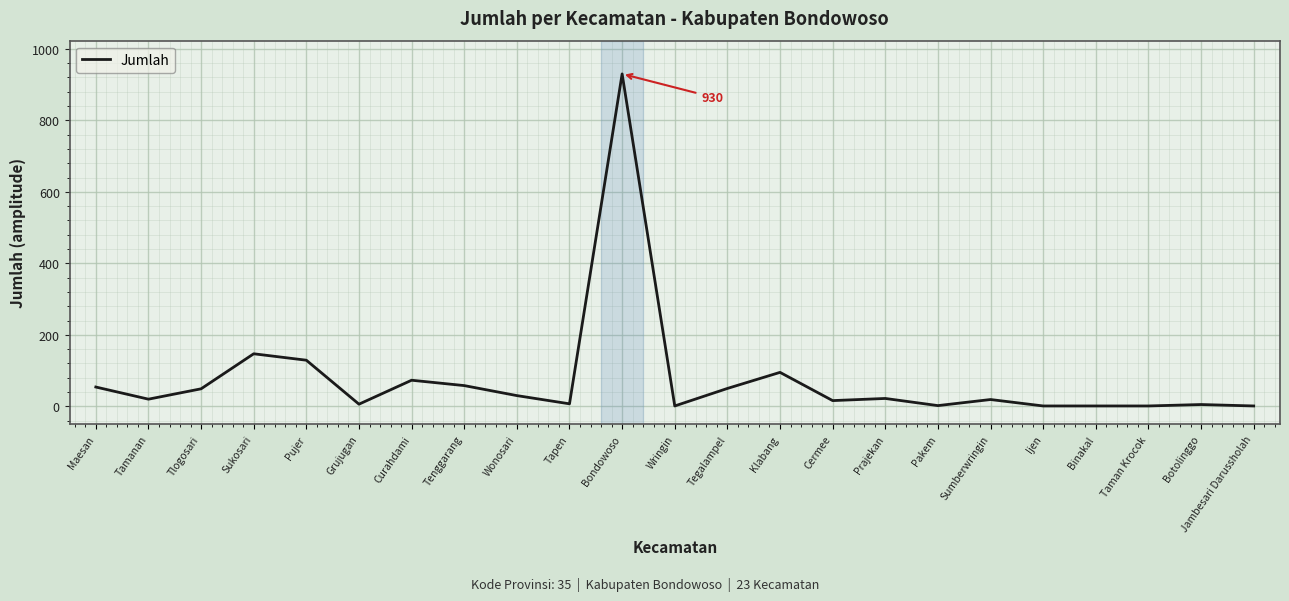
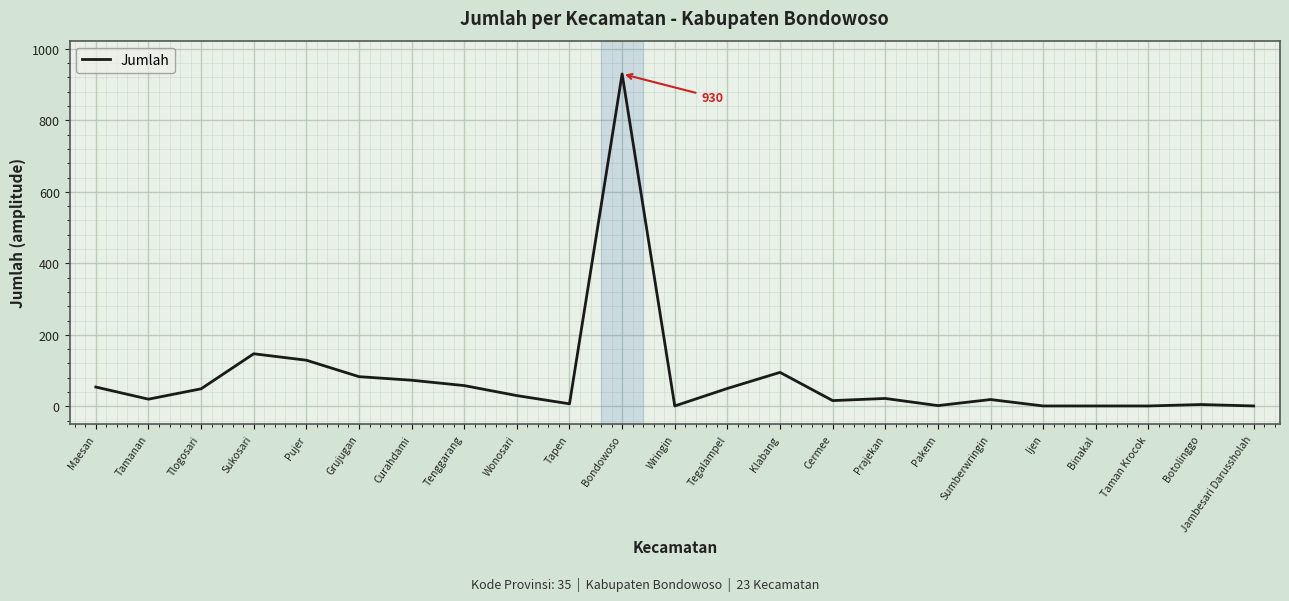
Grujugan: 10 -> 80
